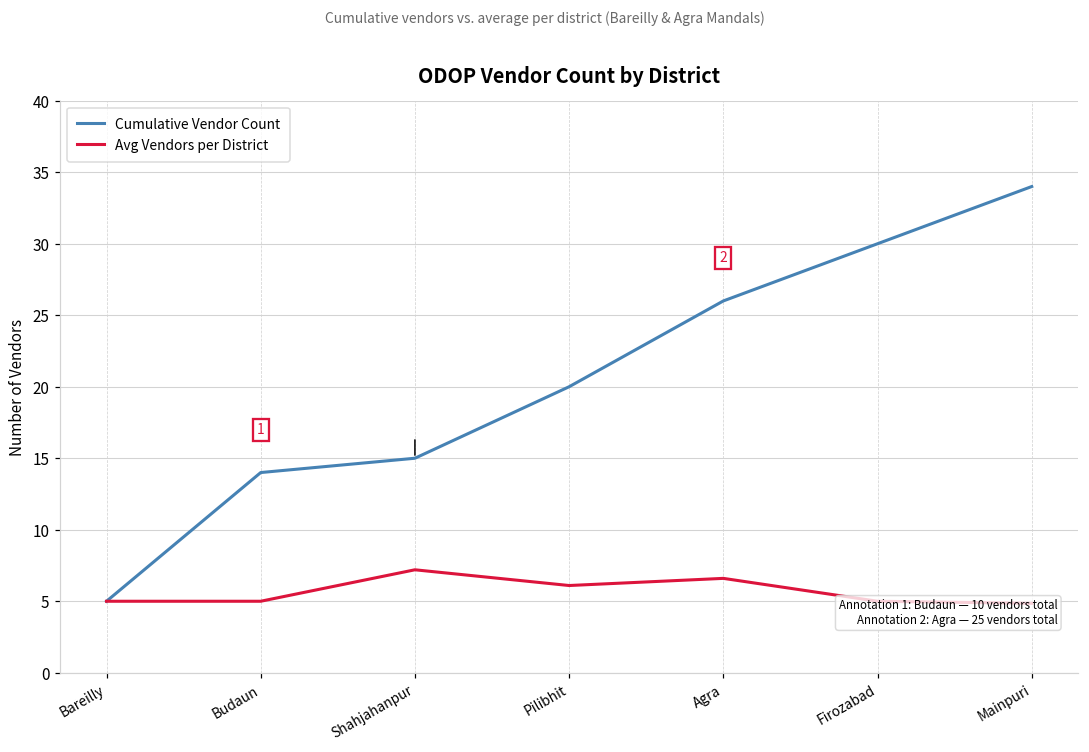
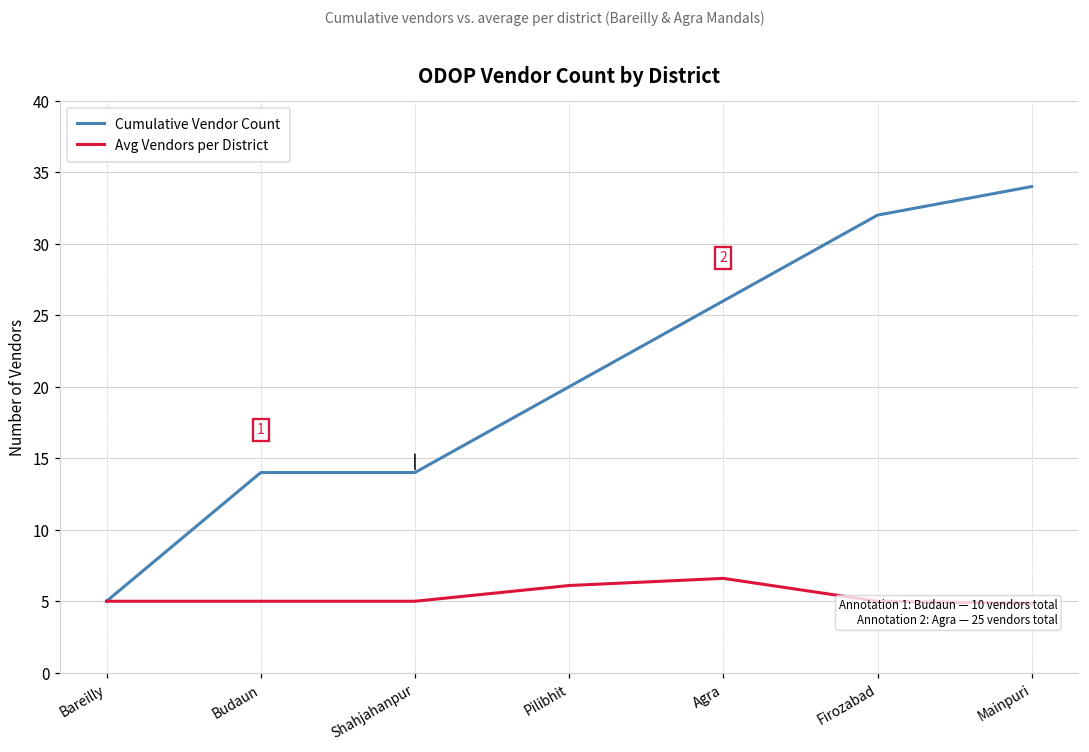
Cumulative Vendor Count, Shahjahanpur: 15 -> 14
Avg Vendors per District, Shahjahanpur: 7.2 -> 5.0
Cumulative Vendor Count, Firozabad: 30 -> 32
